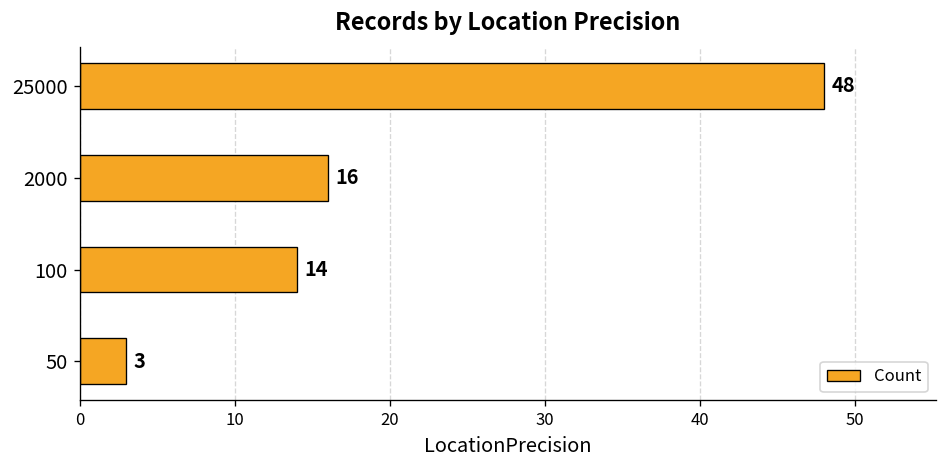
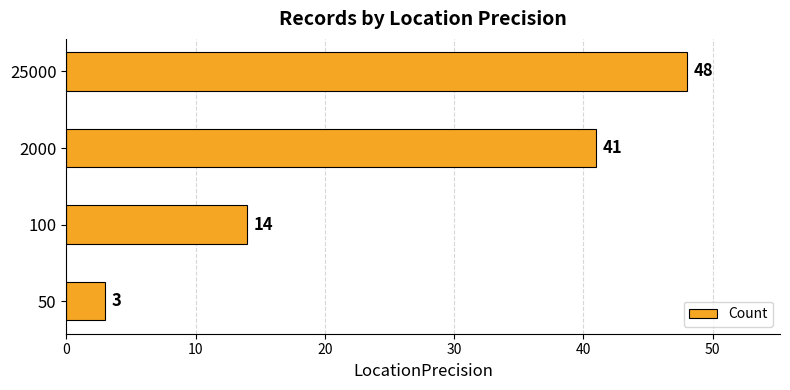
2000: 16 -> 41
